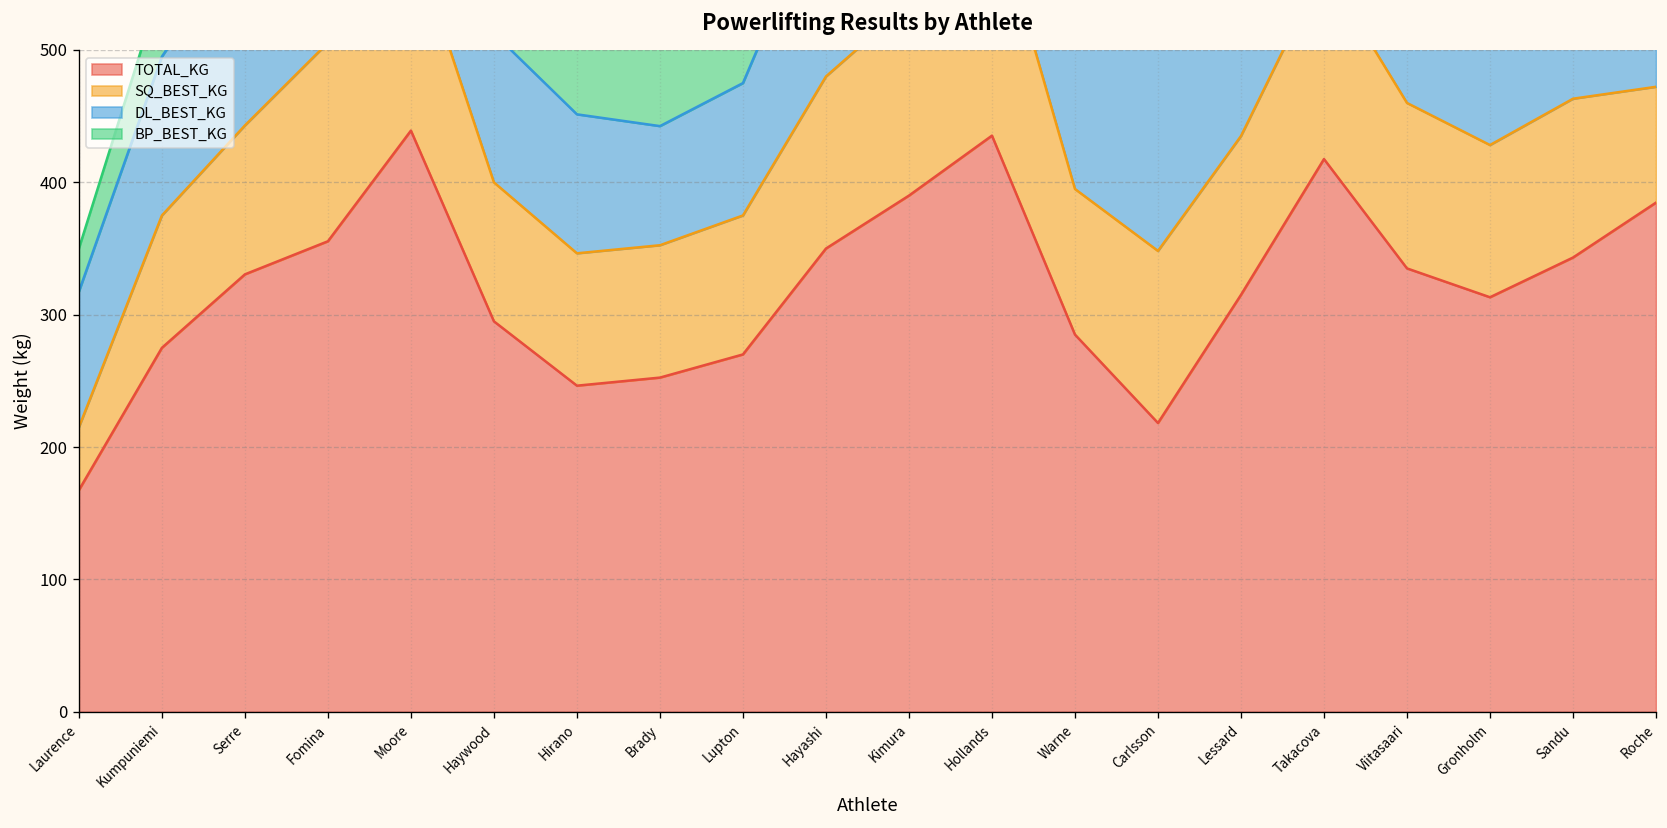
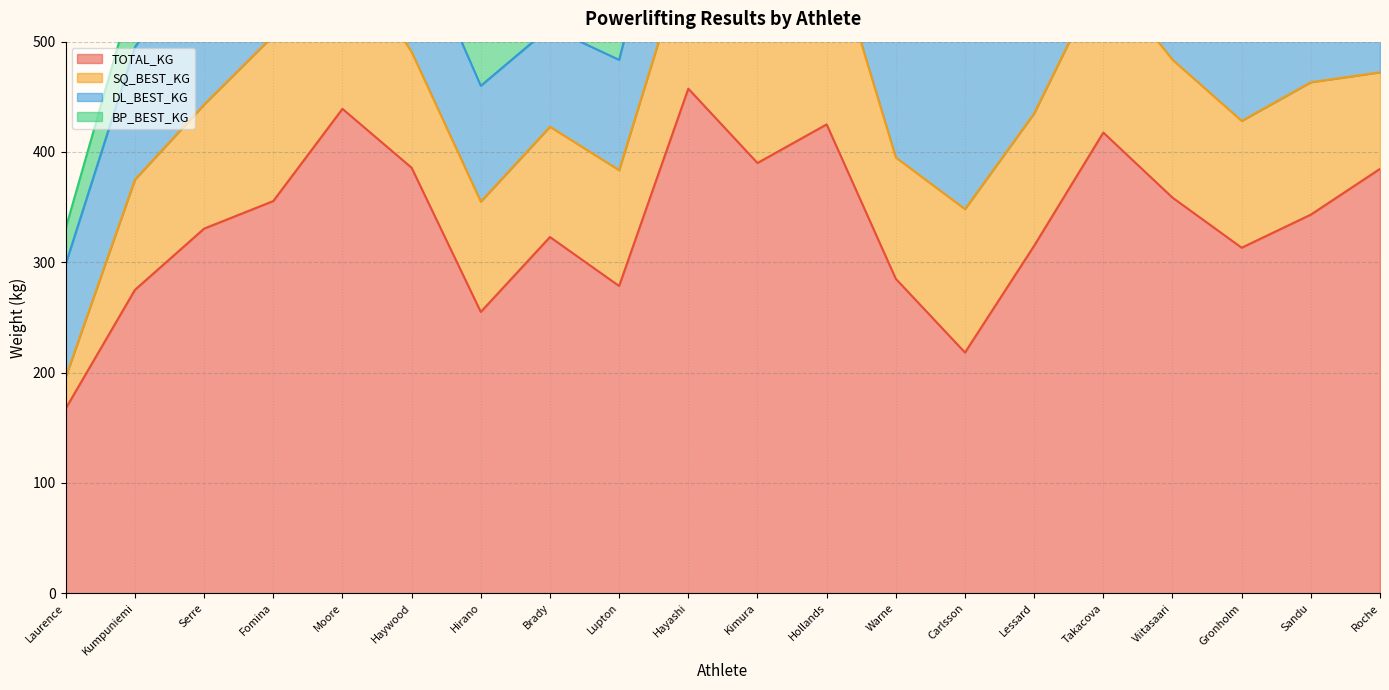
SQ_BEST_KG, Laurence: 48 -> 29
TOTAL_KG, Haywood: 295 -> 386
TOTAL_KG, Hirano: 246 -> 255
TOTAL_KG, Brady: 253 -> 323
TOTAL_KG, Lupton: 270 -> 279
TOTAL_KG, Hayashi: 350 -> 457
TOTAL_KG, Hollands: 435 -> 425
TOTAL_KG, Viitasaari: 335 -> 359
